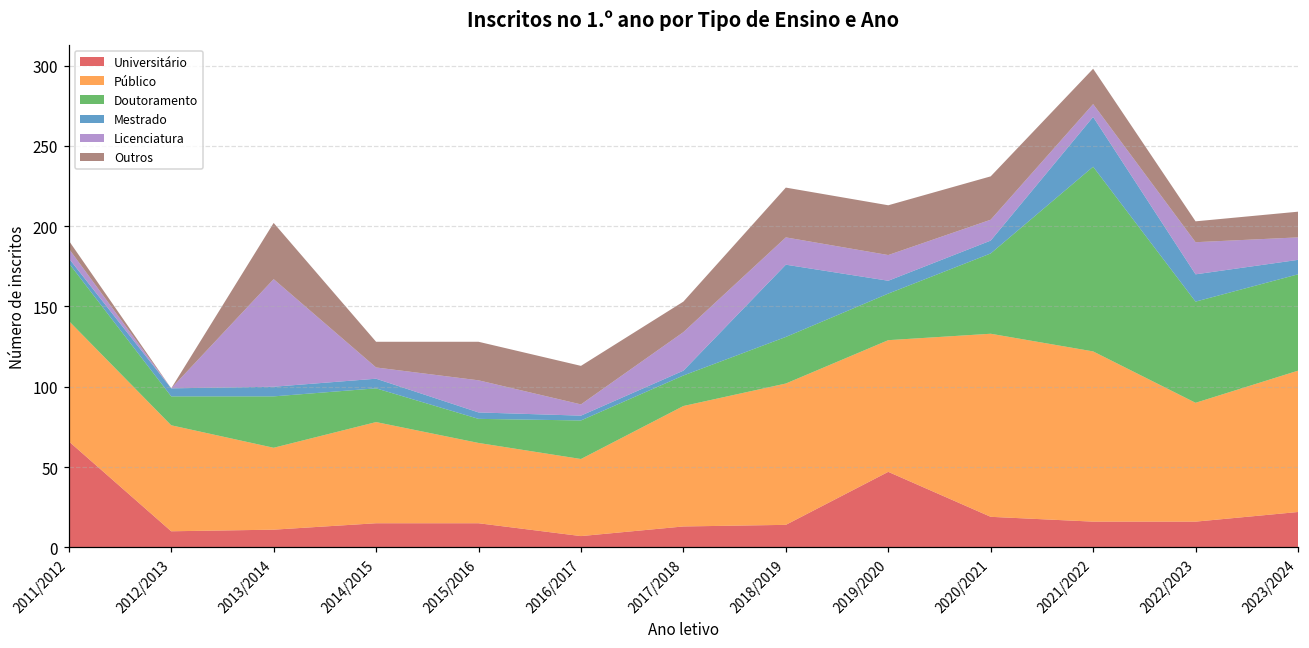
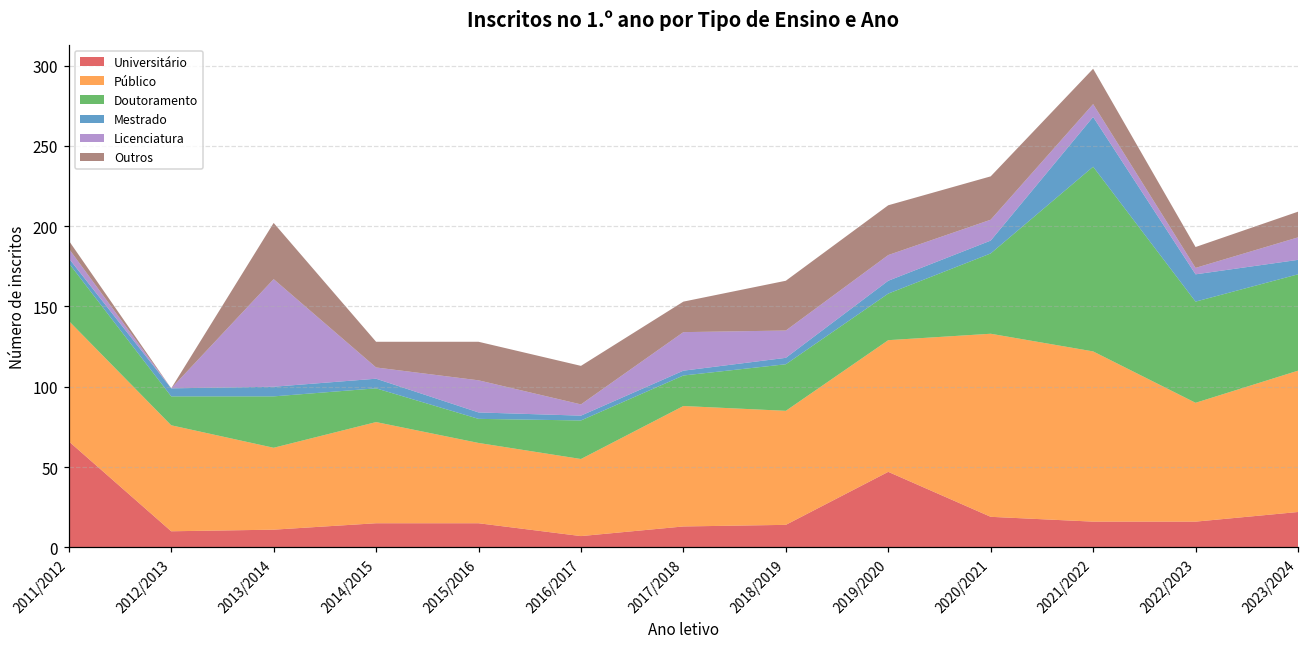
Público, 2018/2019: 88 -> 71
Mestrado, 2018/2019: 45 -> 4
Licenciatura, 2022/2023: 20 -> 4
